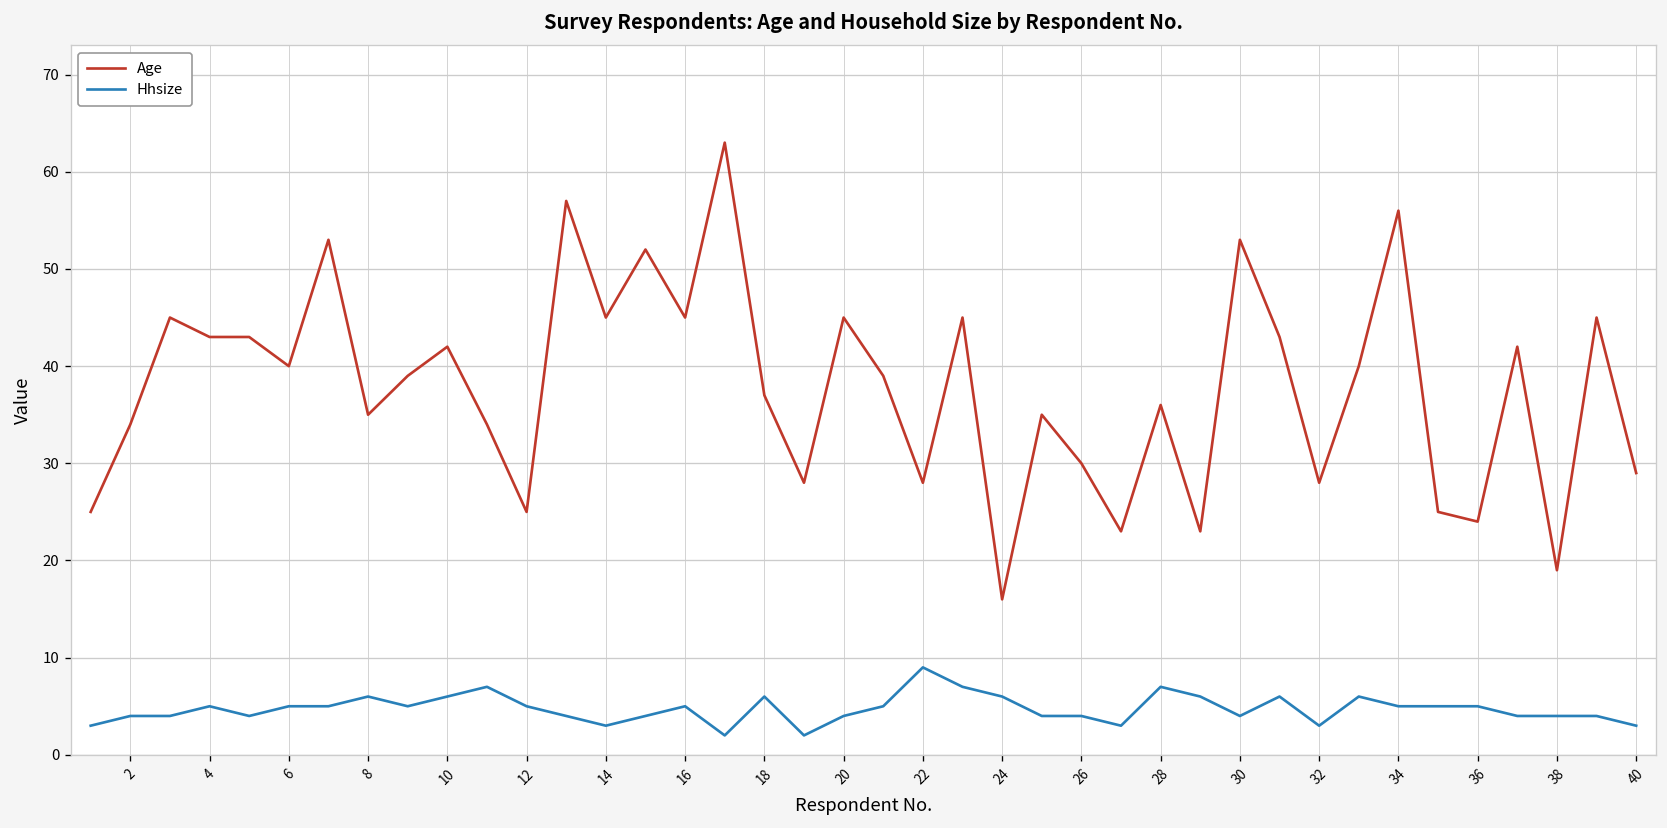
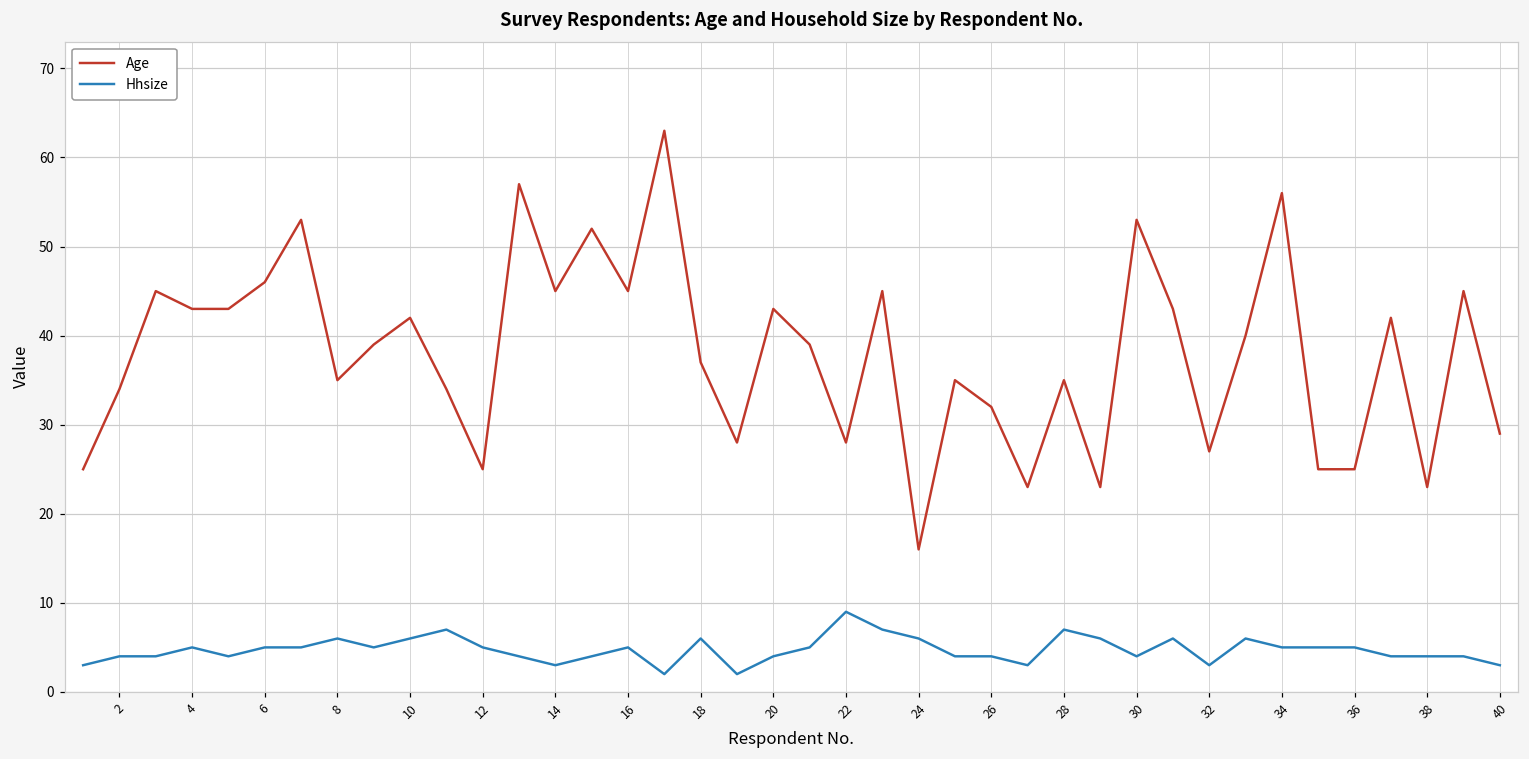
Age, 6: 40 -> 46
Age, 20: 45 -> 43
Age, 26: 30 -> 32
Age, 28: 36 -> 35
Age, 32: 28 -> 27
Age, 36: 24 -> 25
Age, 38: 19 -> 23
